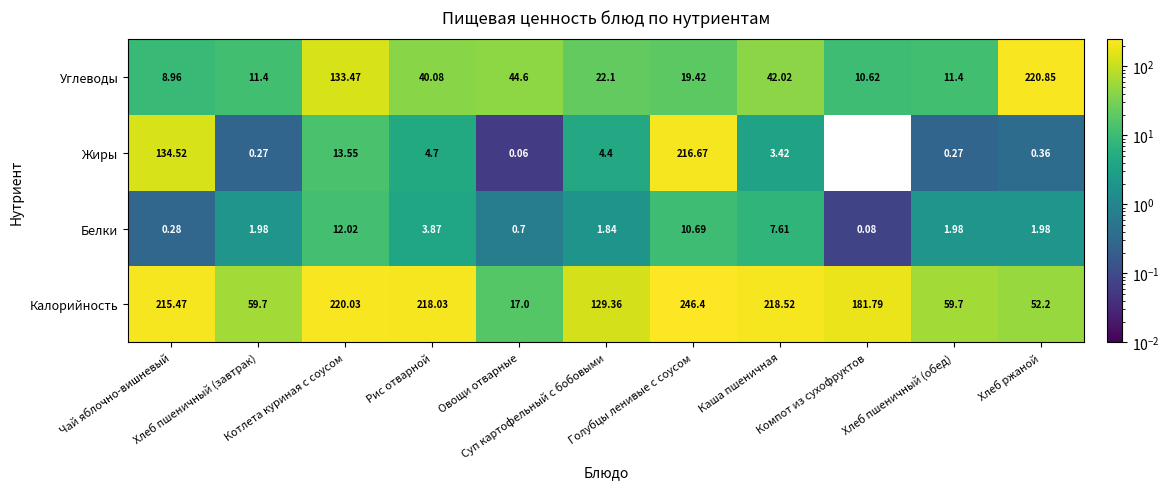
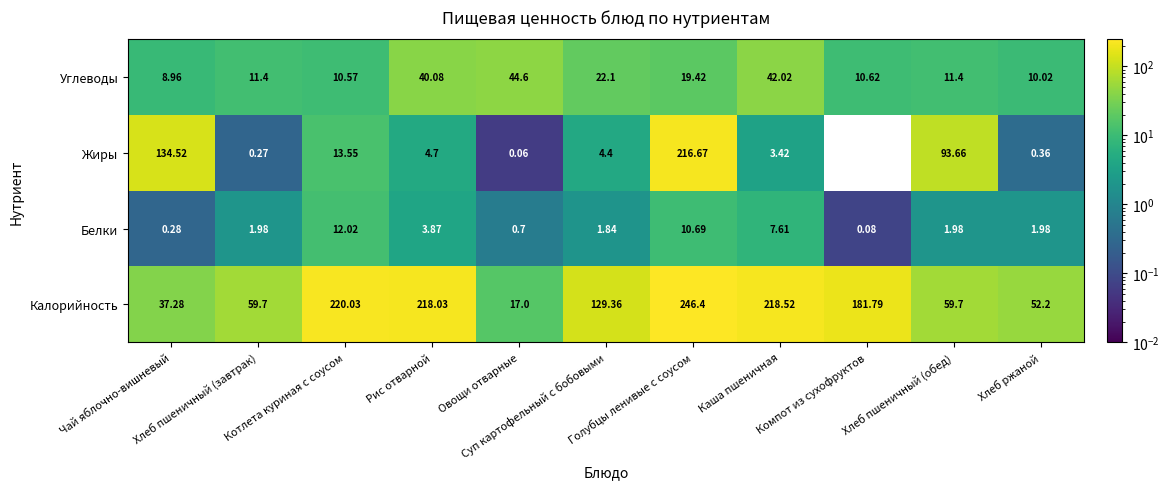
Углеводы, Котлета куриная с соусом: 133.47 -> 10.57
Углеводы, Хлеб ржаной: 220.85 -> 10.02
Жиры, Хлеб пшеничный (обед): 0.27 -> 93.66
Калорийность, Чай яблочно-вишневый: 215.47 -> 37.28
